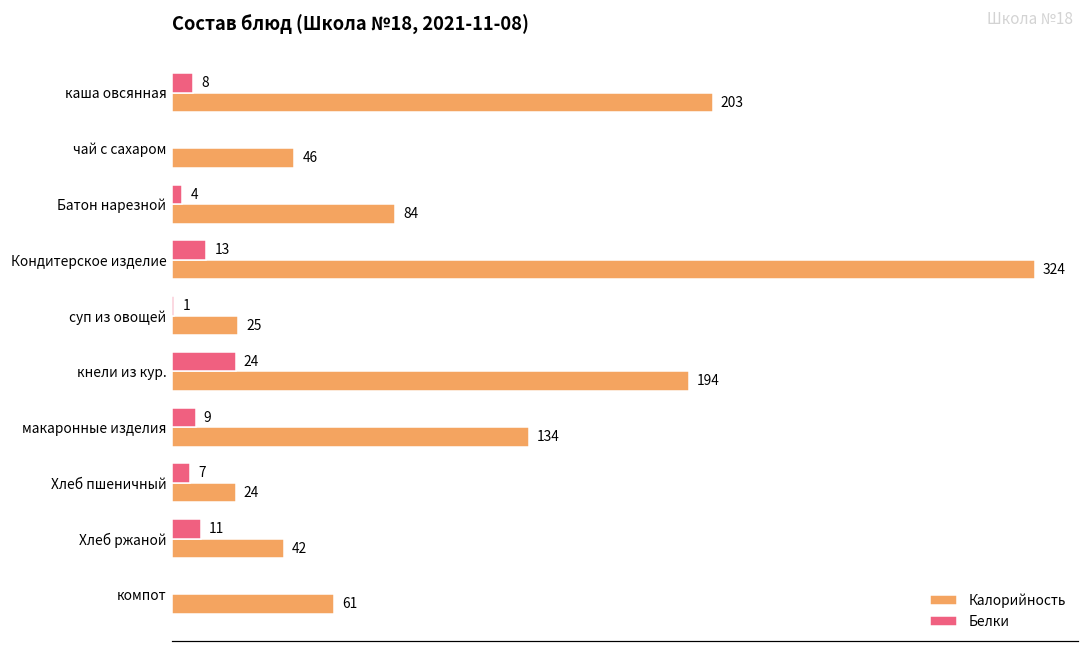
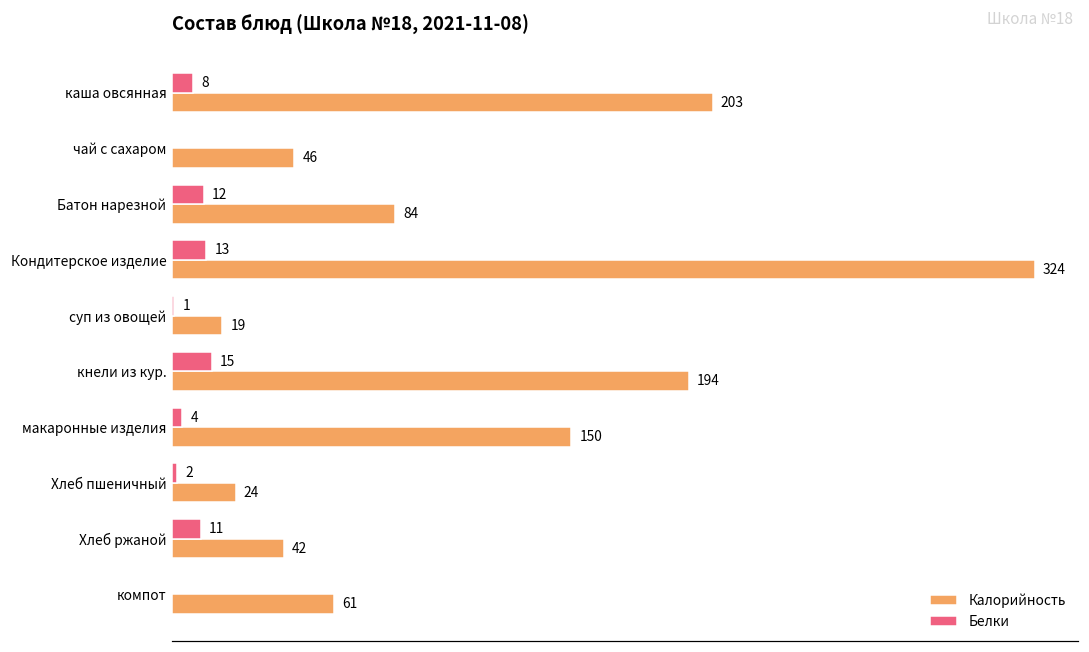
Белки, Батон нарезной: 4 -> 12
Калорийность, суп из овощей: 25 -> 19
Белки, кнели из кур.: 24 -> 15
Белки, макаронные изделия: 9 -> 4
Калорийность, макаронные изделия: 134 -> 150
Белки, Хлеб пшеничный: 7 -> 2
